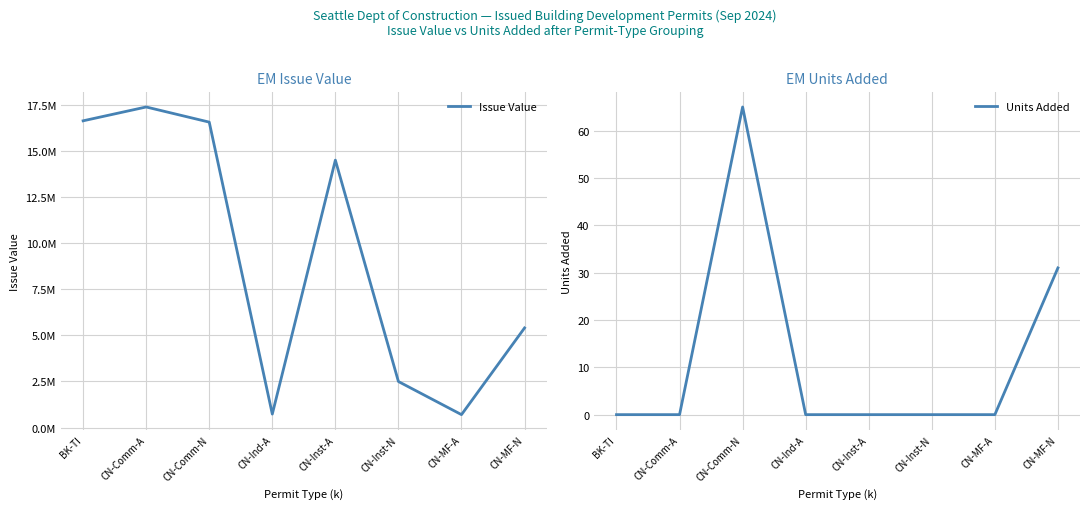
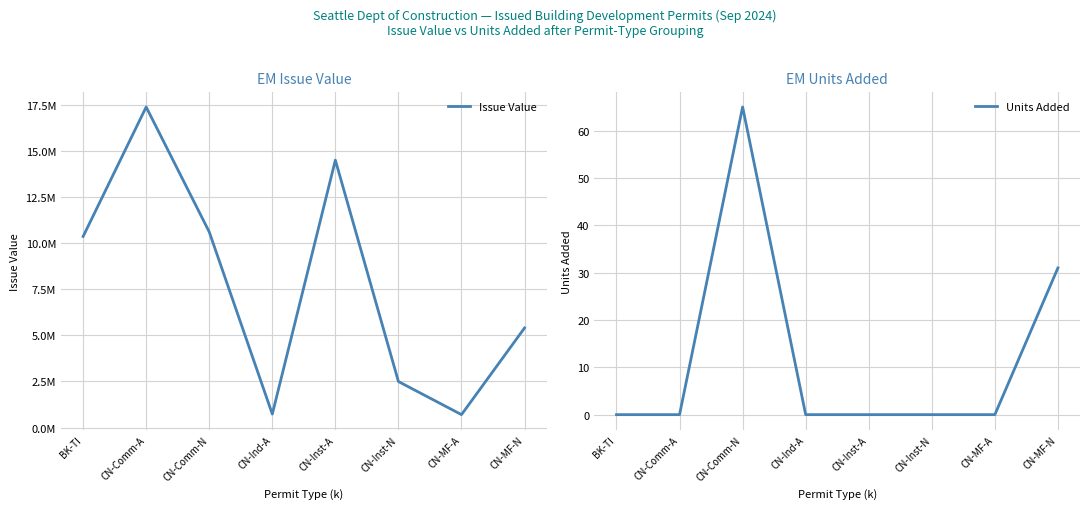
EM Issue Value, BK-TI: 16700000 -> 10400000
EM Issue Value, CN-Comm-N: 16600000 -> 10600000
